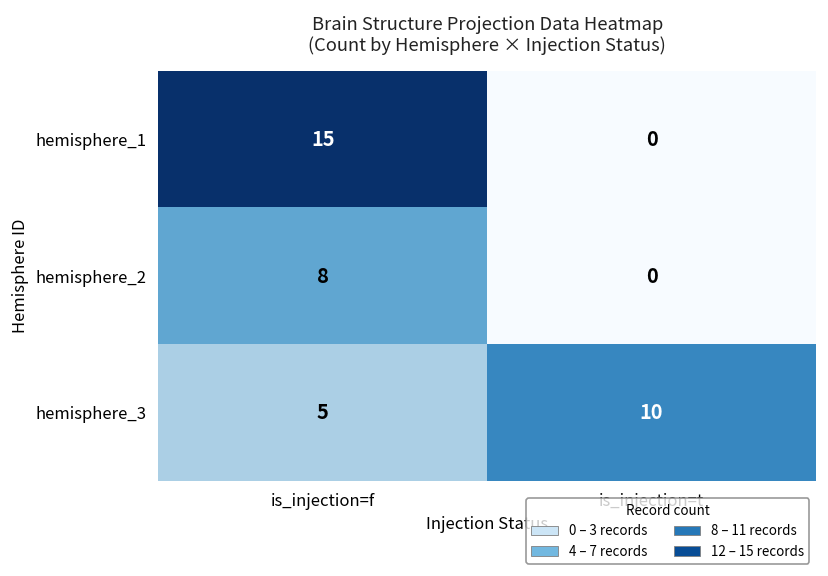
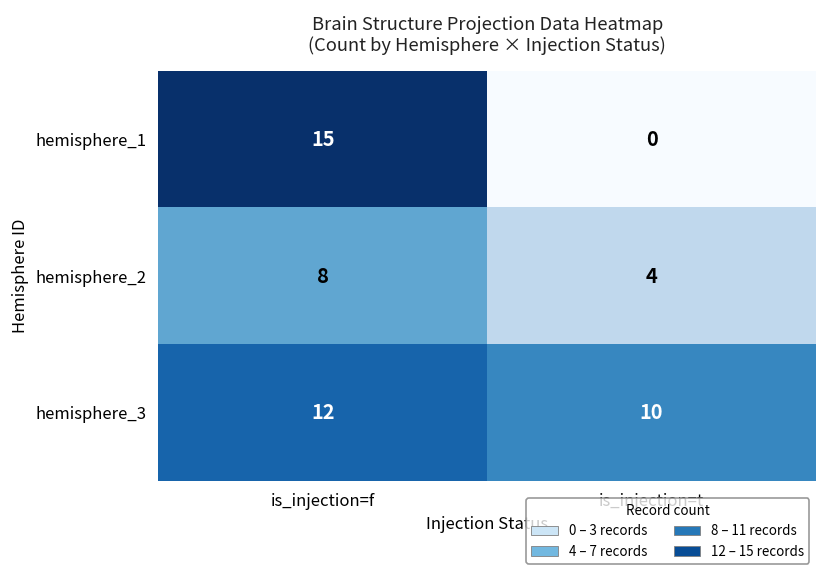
hemisphere_2, is_injection=t: 0 -> 4
hemisphere_3, is_injection=f: 5 -> 12
